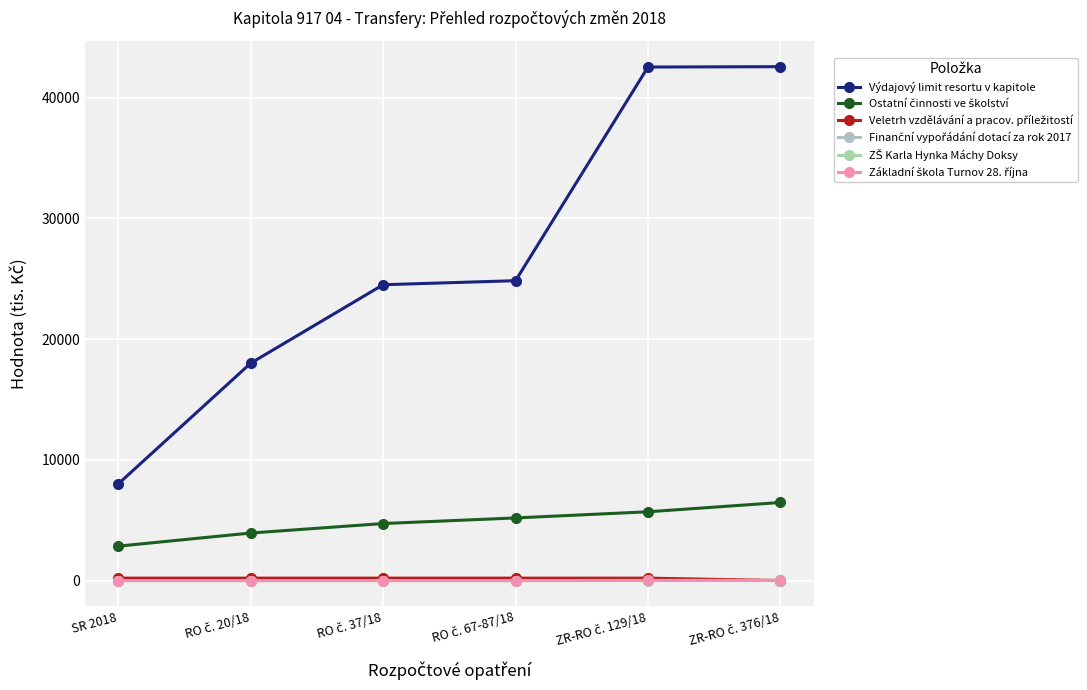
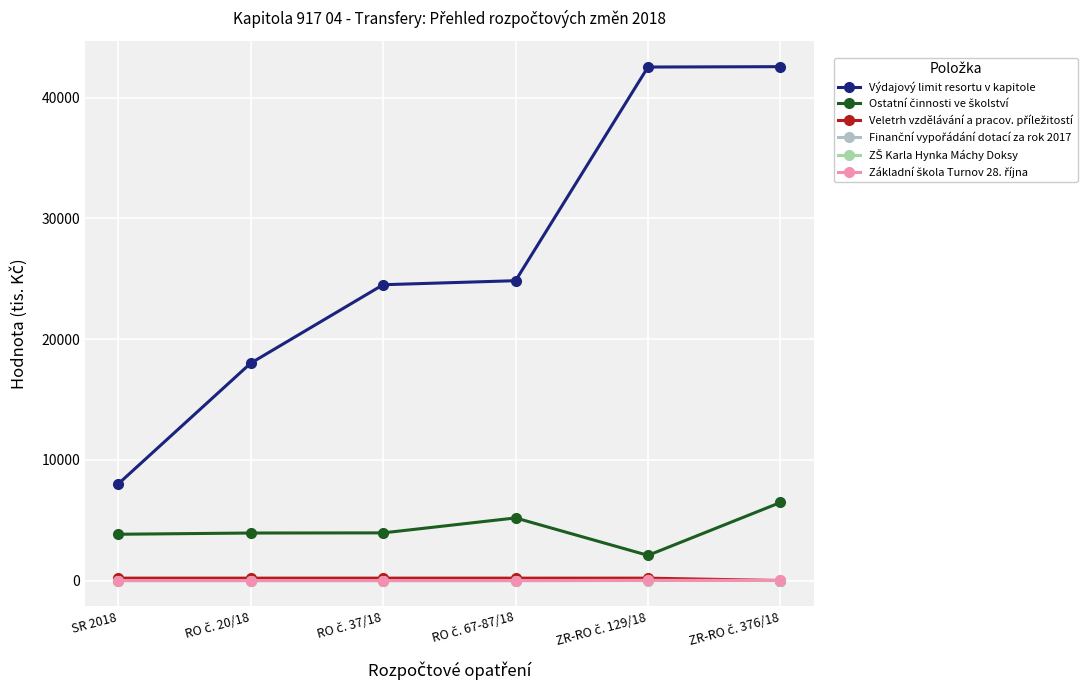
Ostatní činnosti ve školství, SR 2018: 2900 -> 3800
Ostatní činnosti ve školství, RO č. 37/18: 4700 -> 4000
Ostatní činnosti ve školství, ZR-RO č. 129/18: 5700 -> 2100
